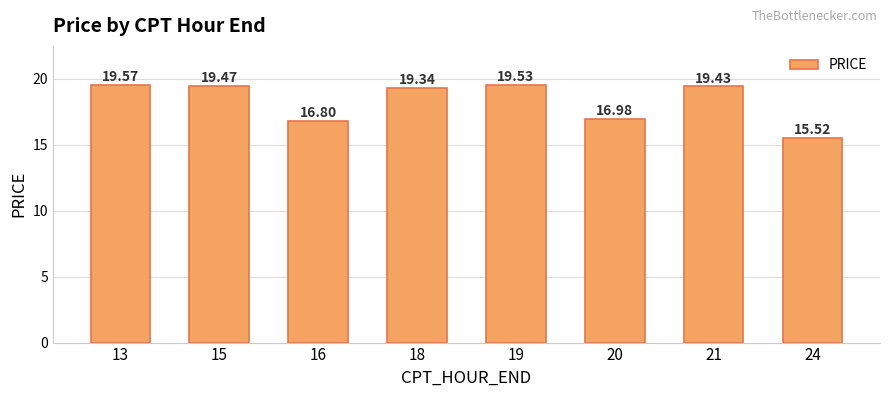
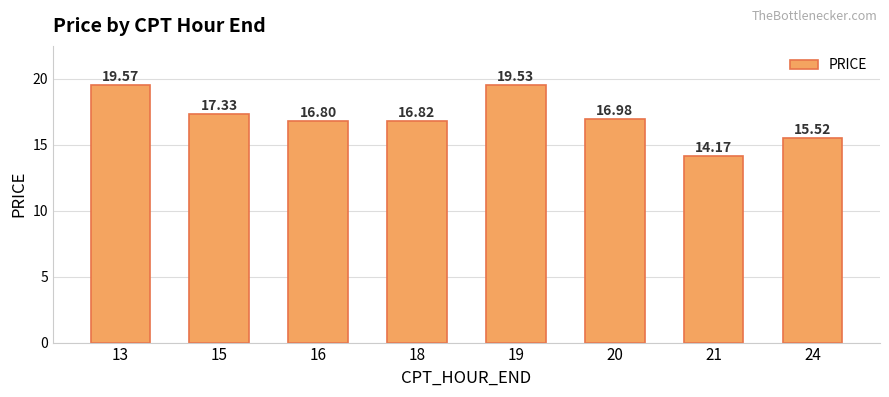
15: 19.47 -> 17.33
18: 19.34 -> 16.82
21: 19.43 -> 14.17
